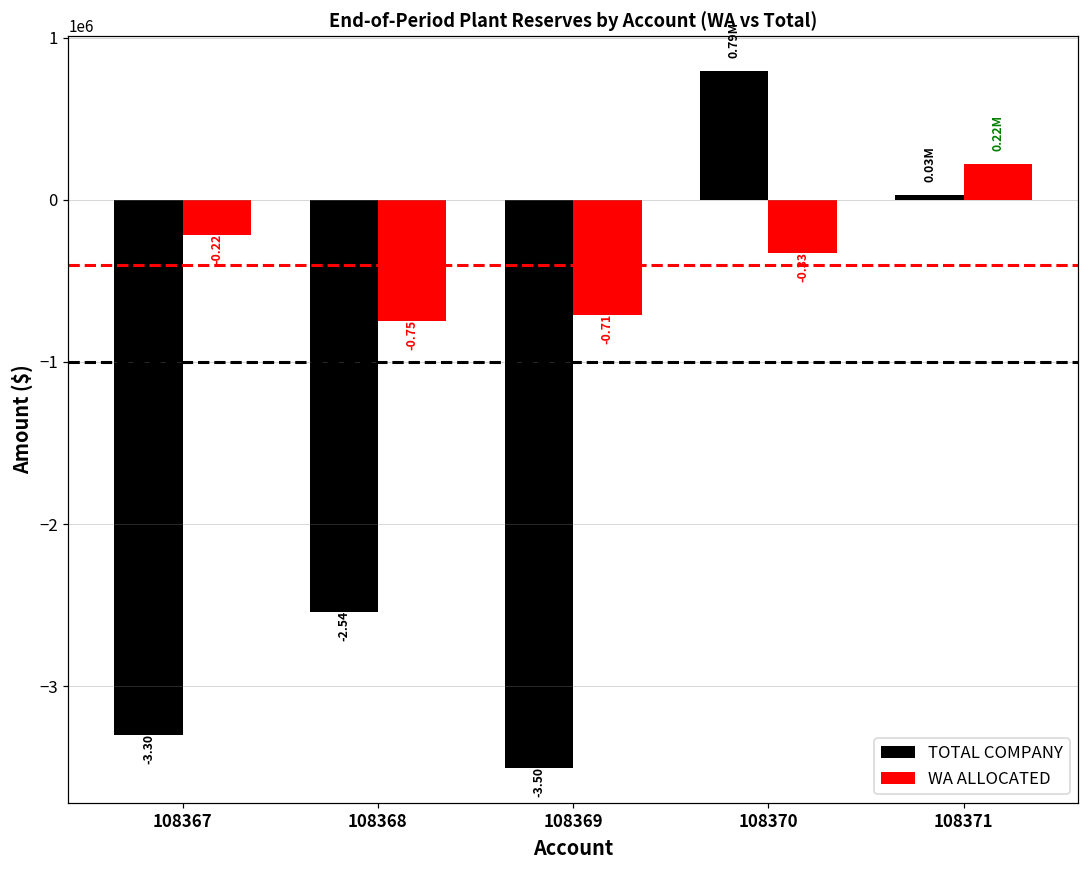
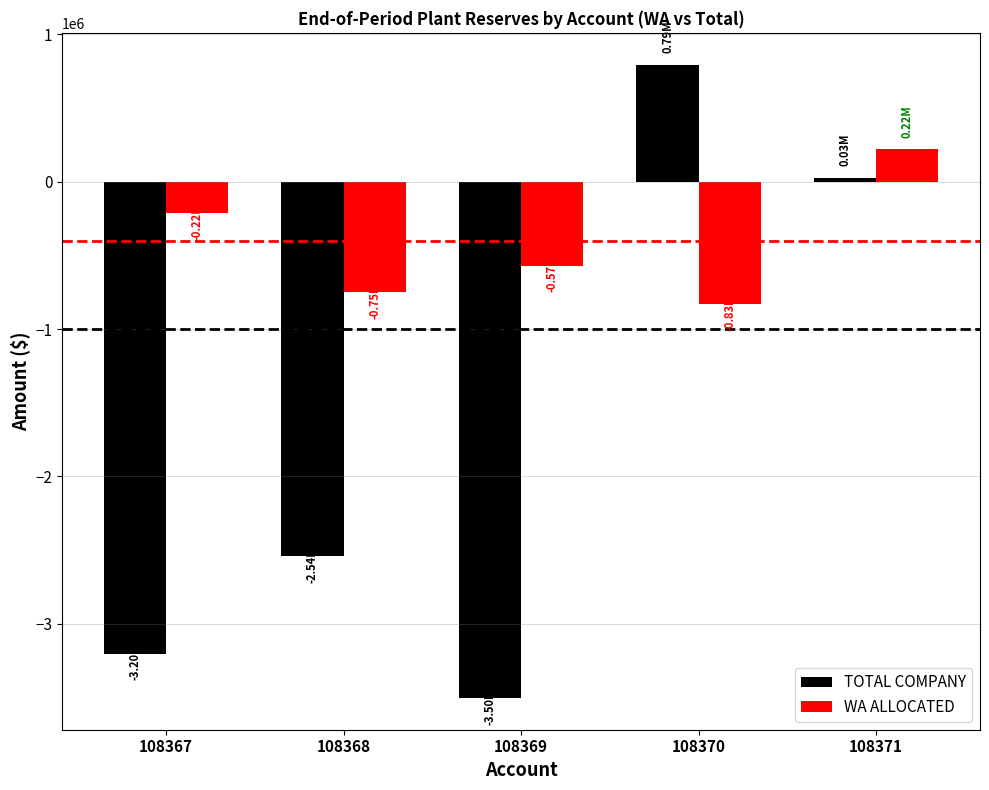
TOTAL COMPANY, 108367: -3.30M -> -3.20M
WA ALLOCATED, 108369: -0.71M -> -0.57M
WA ALLOCATED, 108370: -0.33M -> -0.83M
